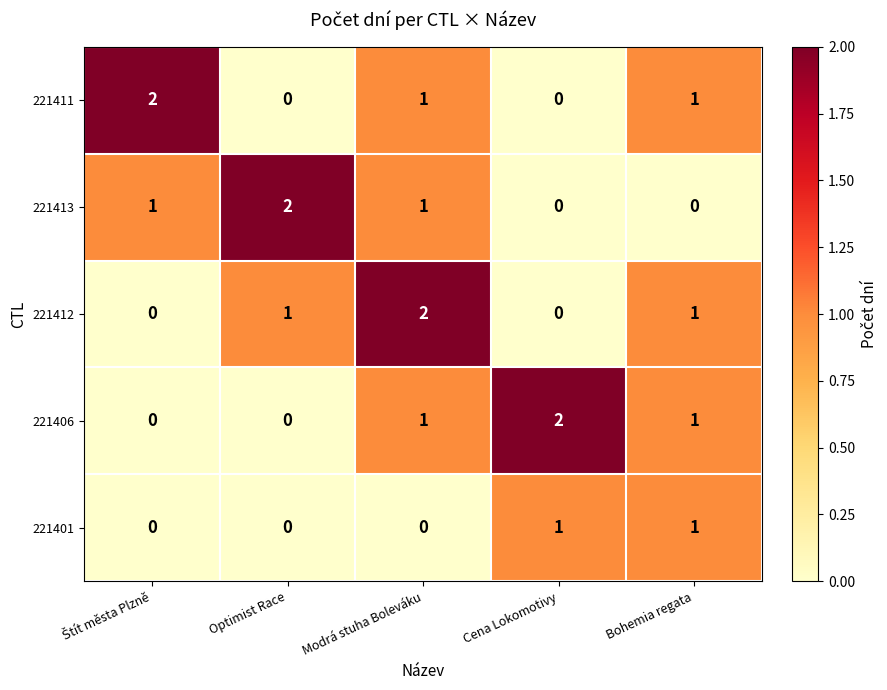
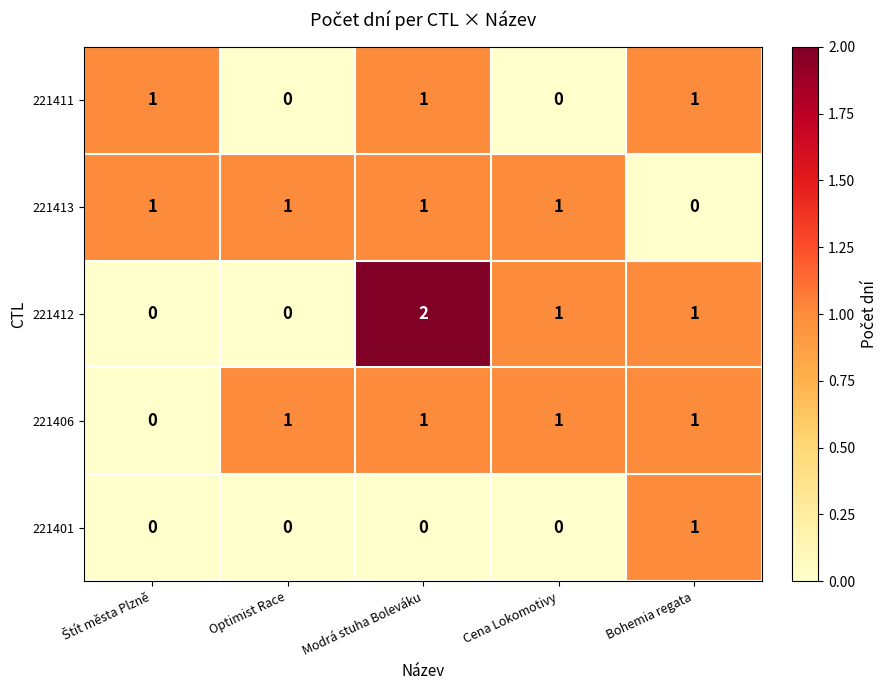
221411, Štít města Plzně: 2 -> 1
221413, Optimist Race: 2 -> 1
221413, Cena Lokomotivy: 0 -> 1
221412, Optimist Race: 1 -> 0
221412, Cena Lokomotivy: 0 -> 1
221406, Optimist Race: 0 -> 1
221406, Cena Lokomotivy: 2 -> 1
221401, Cena Lokomotivy: 1 -> 0
